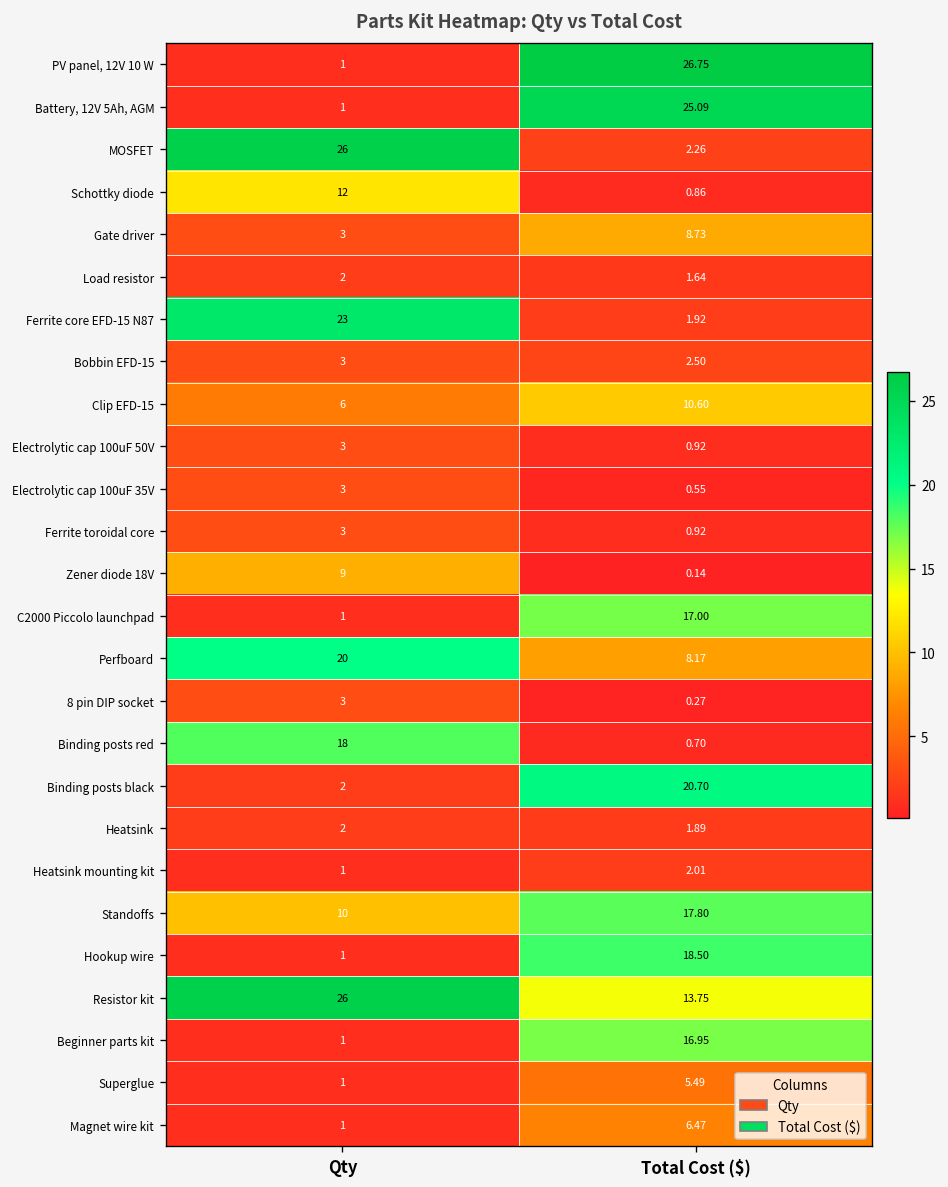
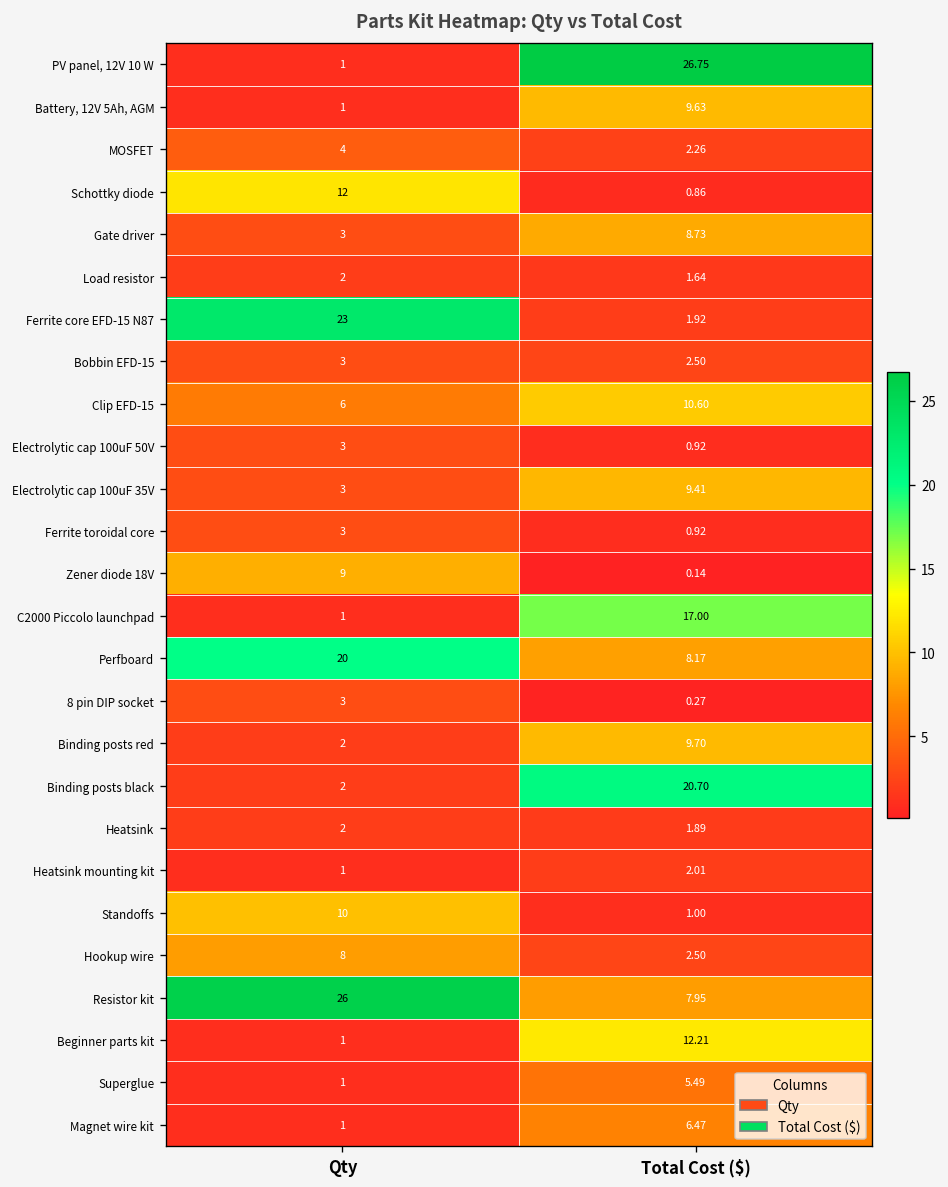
Battery, 12V 5Ah, AGM, Total Cost ($): 25.09 -> 9.63
MOSFET, Qty: 26 -> 4
Electrolytic cap 100uF 35V, Total Cost ($): 0.55 -> 9.41
Binding posts red, Qty: 18 -> 2
Binding posts red, Total Cost ($): 0.70 -> 9.70
Standoffs, Total Cost ($): 17.80 -> 1.00
Hookup wire, Qty: 1 -> 8
Hookup wire, Total Cost ($): 18.50 -> 2.50
Resistor kit, Total Cost ($): 13.75 -> 7.95
Beginner parts kit, Total Cost ($): 16.95 -> 12.21
